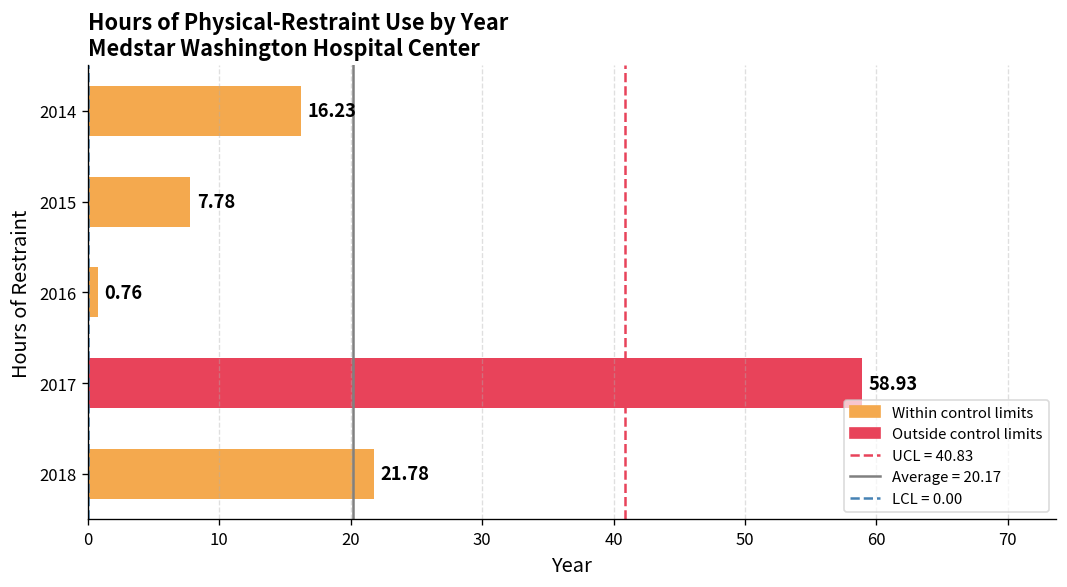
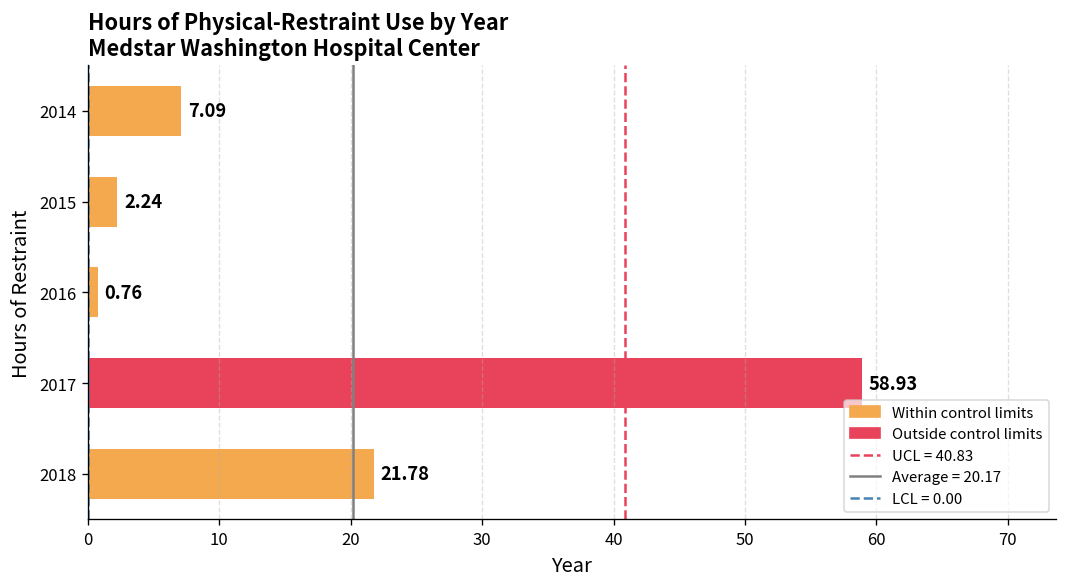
2014: 16.23 -> 7.09
2015: 7.78 -> 2.24
